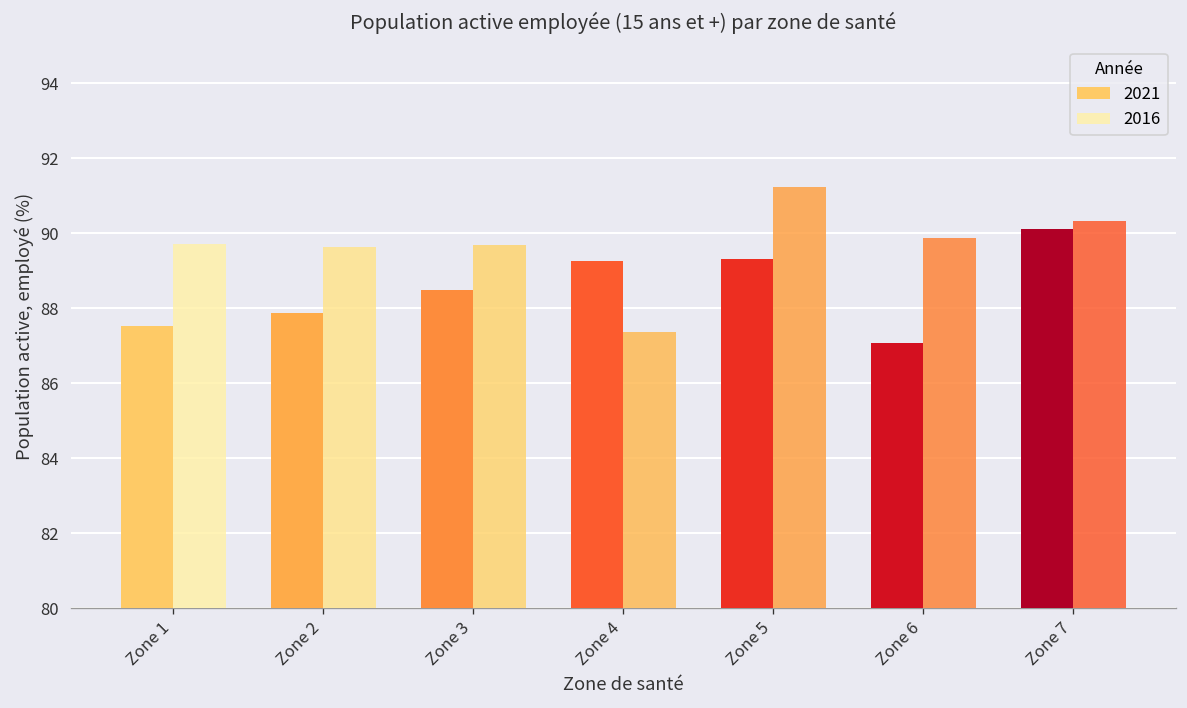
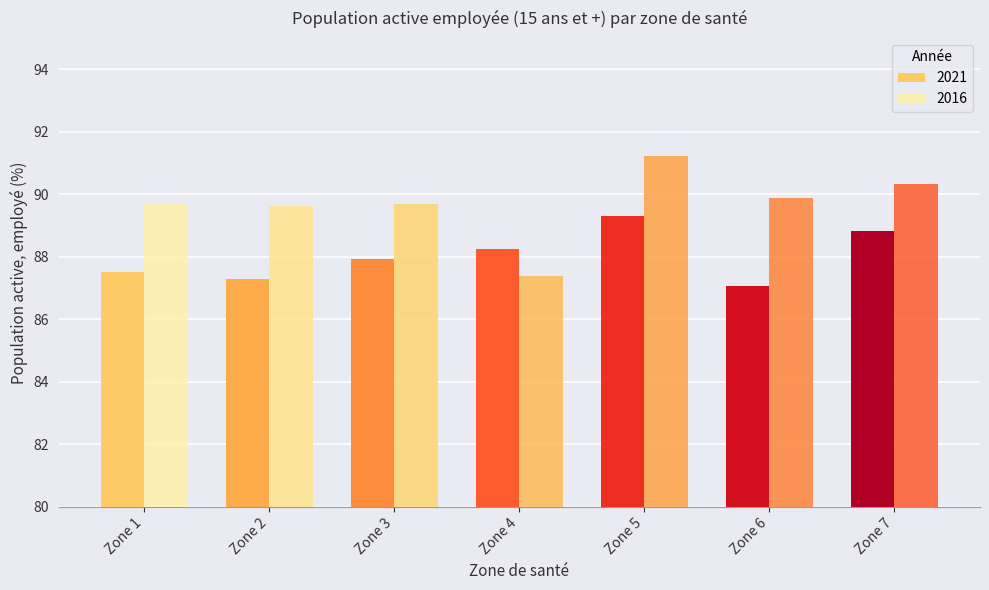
2021, Zone 2: 87.9 -> 87.3
2021, Zone 3: 88.5 -> 87.9
2021, Zone 4: 89.2 -> 88.3
2021, Zone 7: 90.1 -> 88.8
